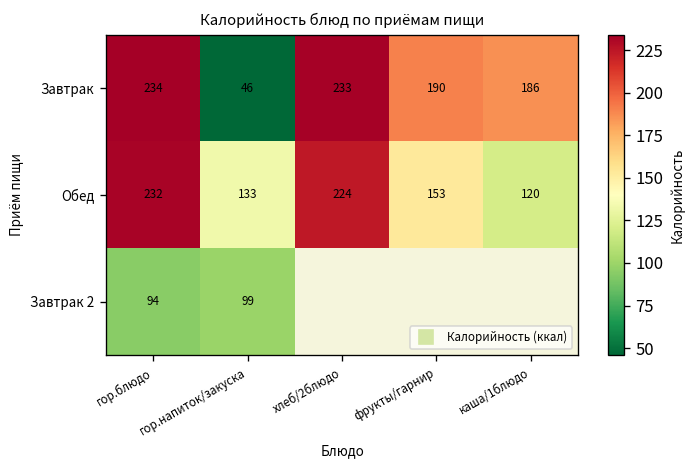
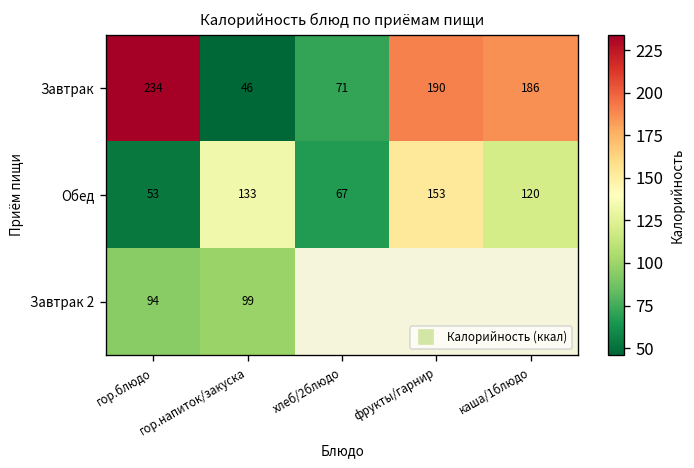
Завтрак, хлеб/2блюдо: 233 -> 71
Обед, гор.блюдо: 232 -> 53
Обед, хлеб/2блюдо: 224 -> 67
